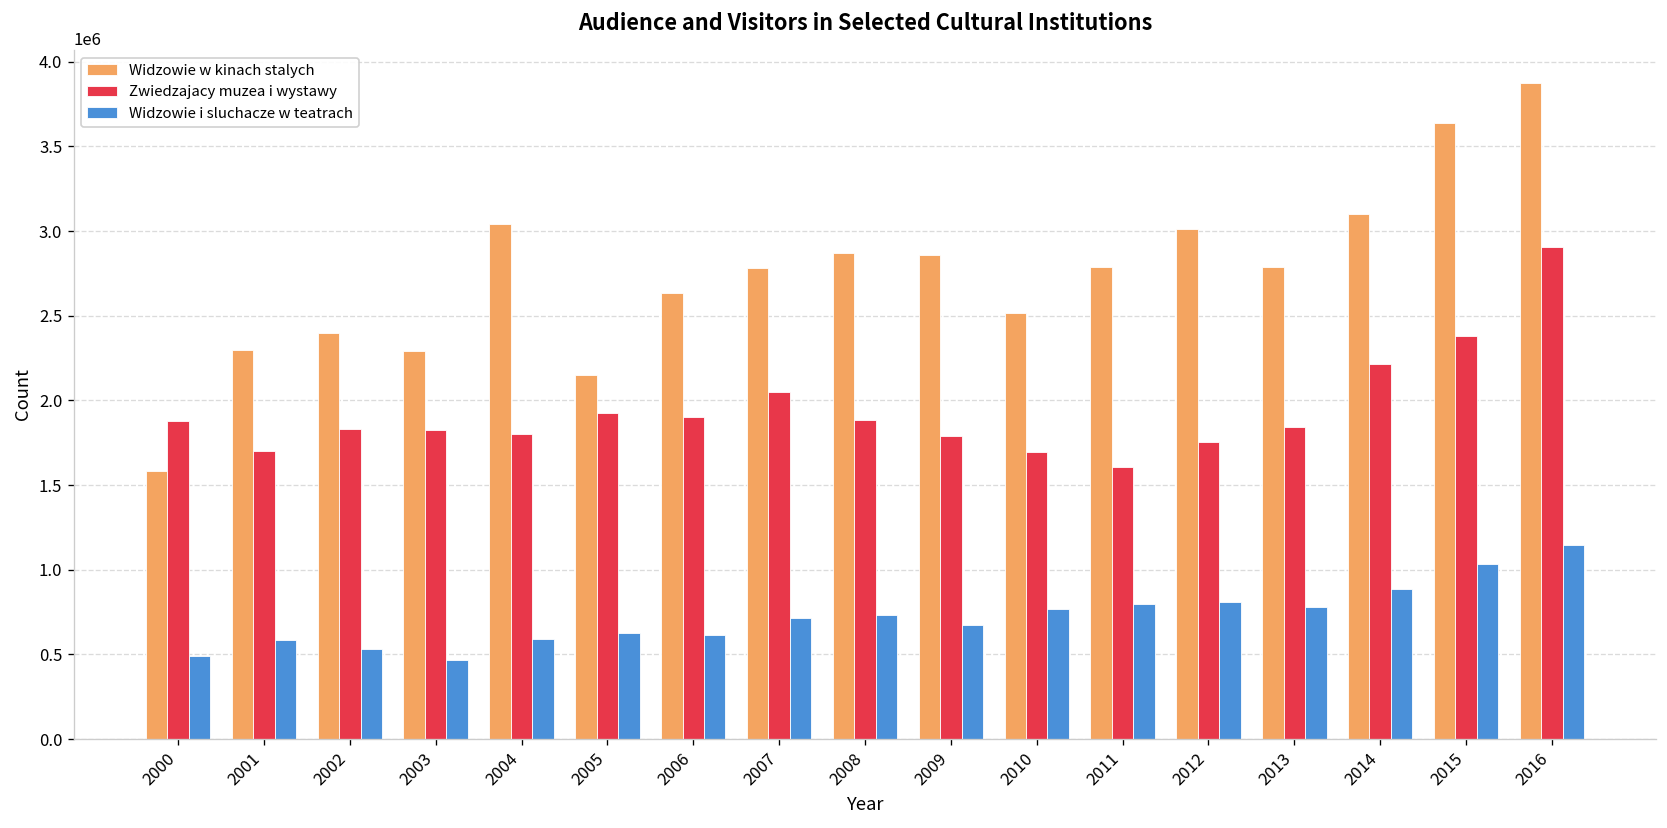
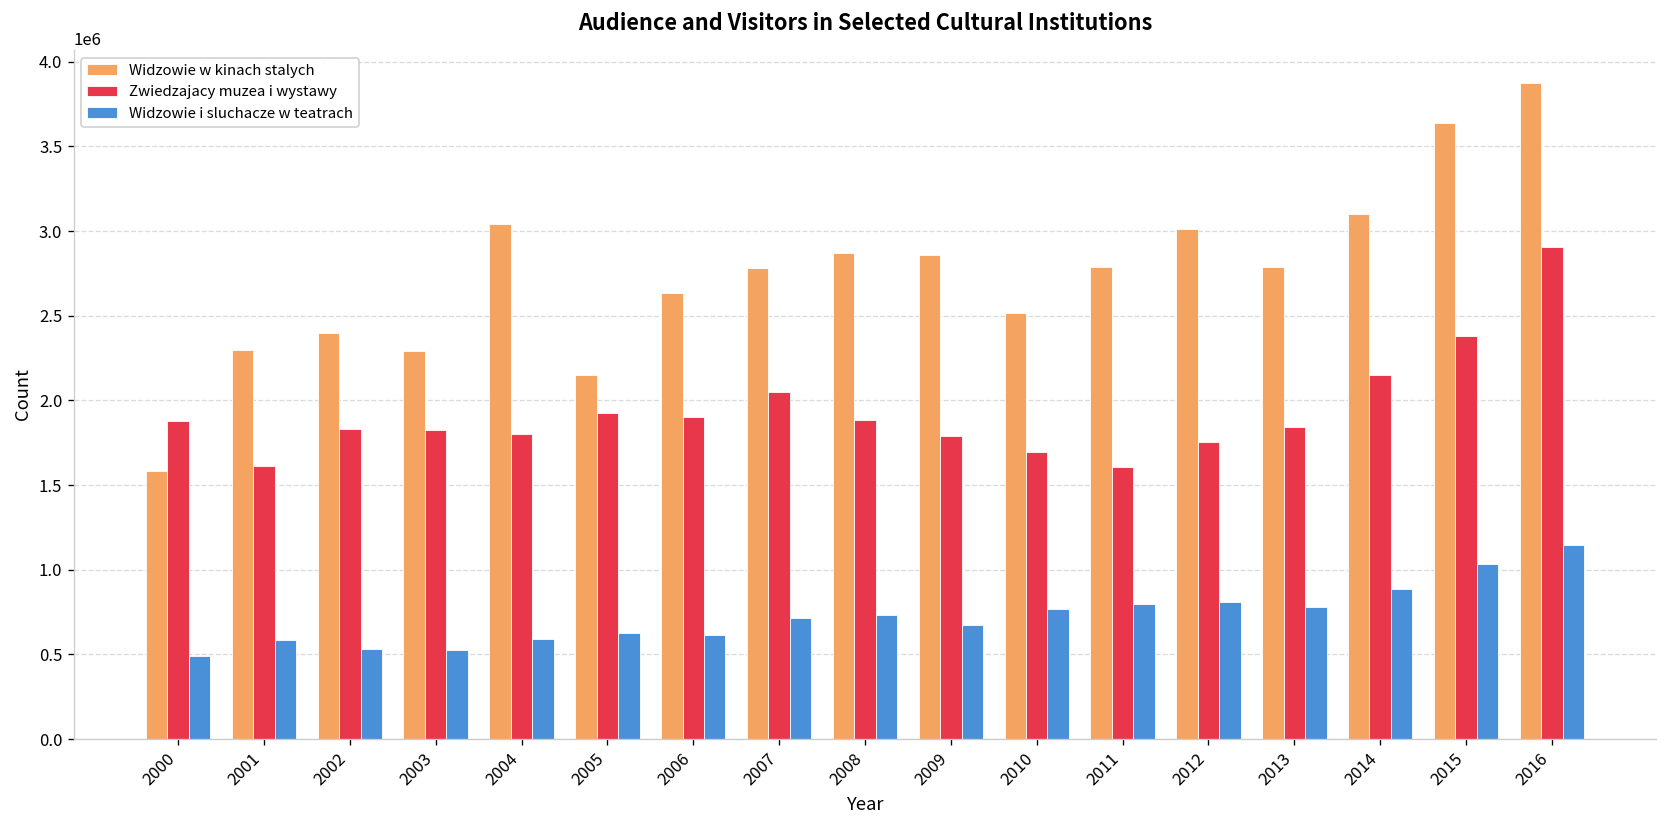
Zwiedzajacy muzea i wystawy, 2001: 1700000 -> 1610000
Widzowie i sluchacze w teatrach, 2003: 470000 -> 530000
Zwiedzajacy muzea i wystawy, 2014: 2220000 -> 2150000
